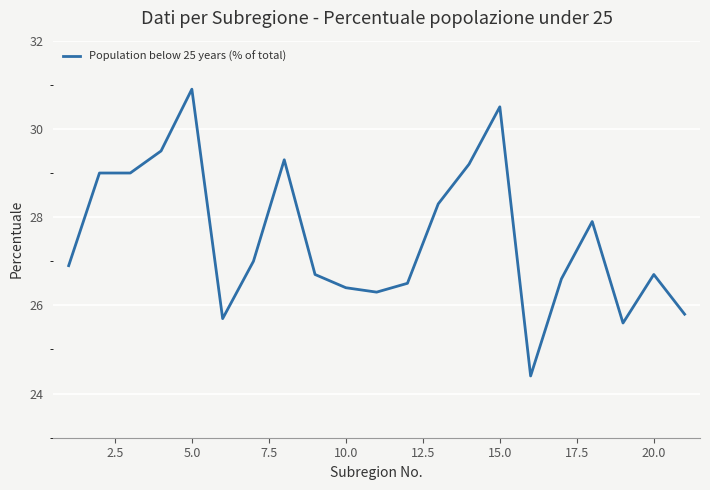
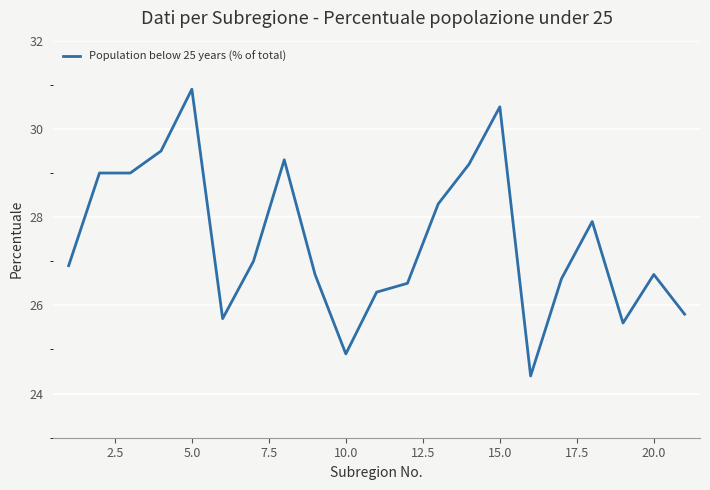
10.0: 26.4 -> 24.9
